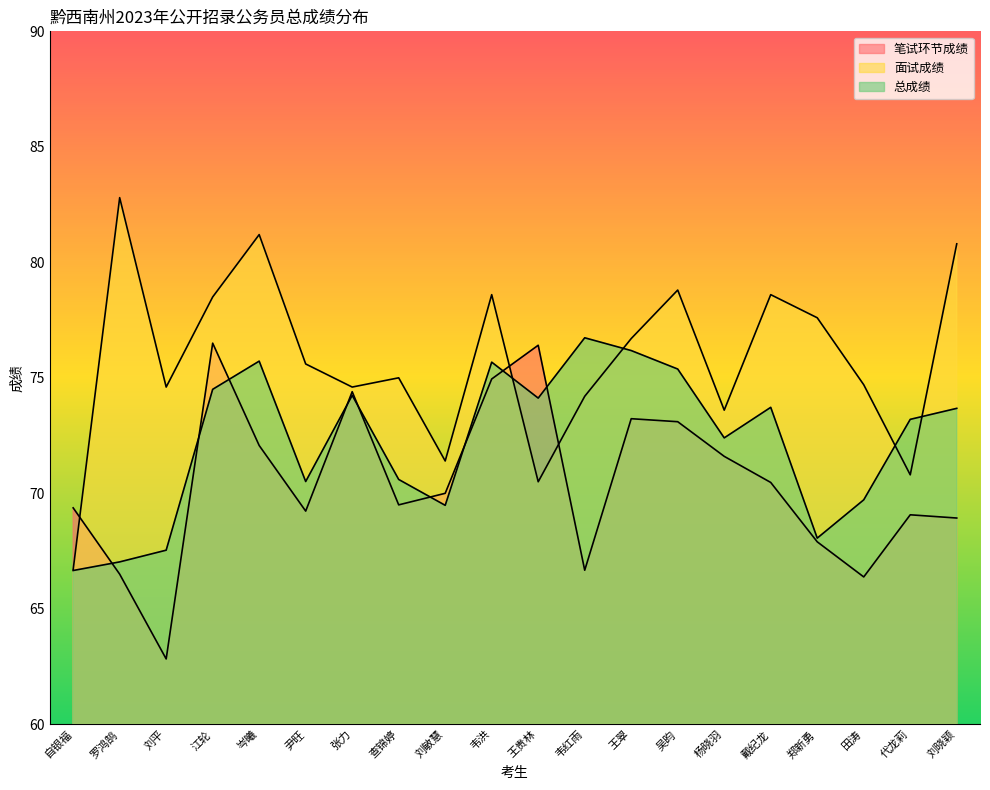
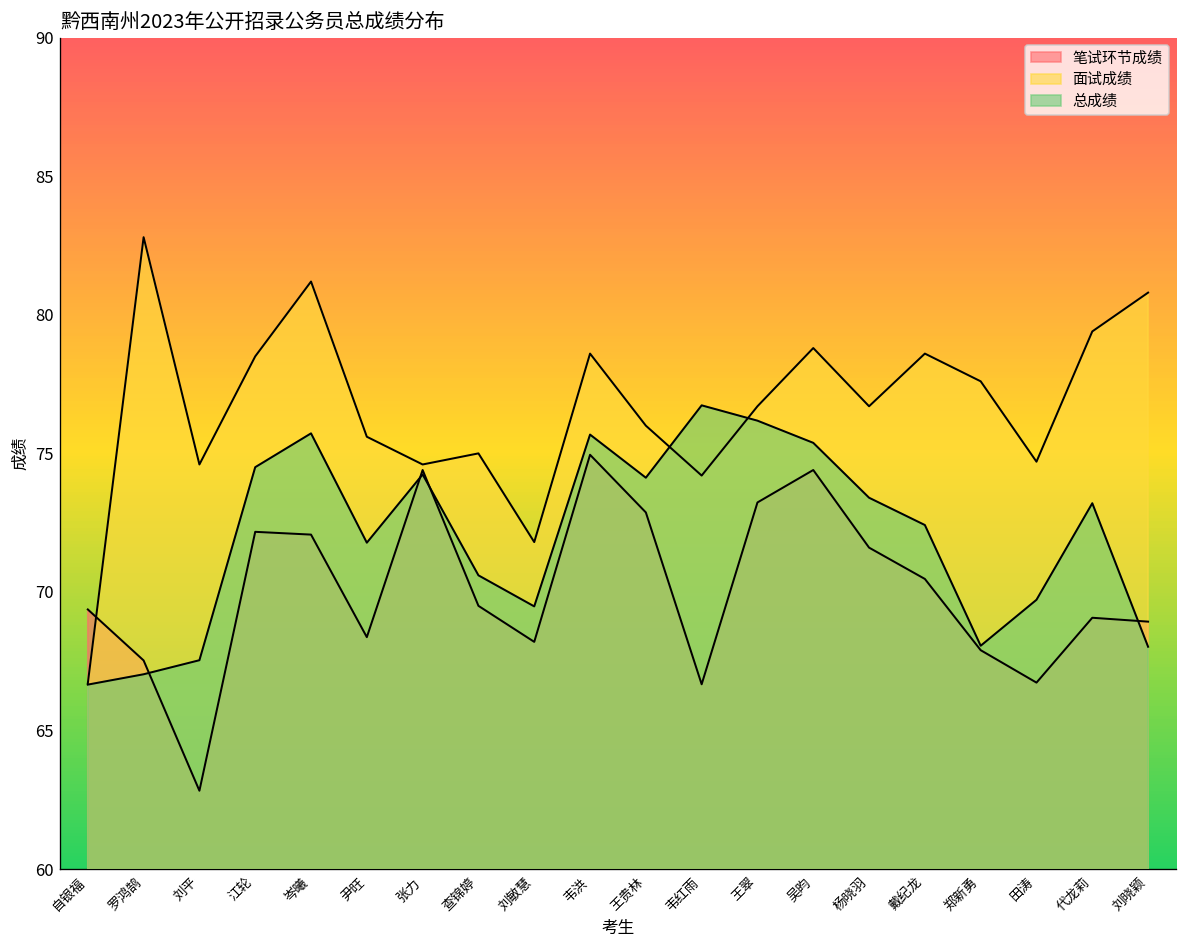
笔试环节成绩, 罗鸿鹄: 66.5 -> 67.5
笔试环节成绩, 江轮: 76.5 -> 72.2
笔试环节成绩, 尹旺: 69.2 -> 68.4
总成绩, 尹旺: 70.5 -> 71.8
笔试环节成绩, 刘敏慧: 70.0 -> 68.2
面试成绩, 刘敏慧: 71.4 -> 71.8
笔试环节成绩, 王贵林: 76.4 -> 72.9
面试成绩, 王贵林: 70.5 -> 76.0
笔试环节成绩, 吴昀: 73.1 -> 74.4
面试成绩, 杨晓羽: 73.6 -> 76.7
总成绩, 杨晓羽: 72.4 -> 73.4
总成绩, 戴纪龙: 73.7 -> 72.4
笔试环节成绩, 田涛: 66.4 -> 66.7
面试成绩, 代龙莉: 70.8 -> 79.4
总成绩, 刘晓颖: 73.7 -> 68.0
